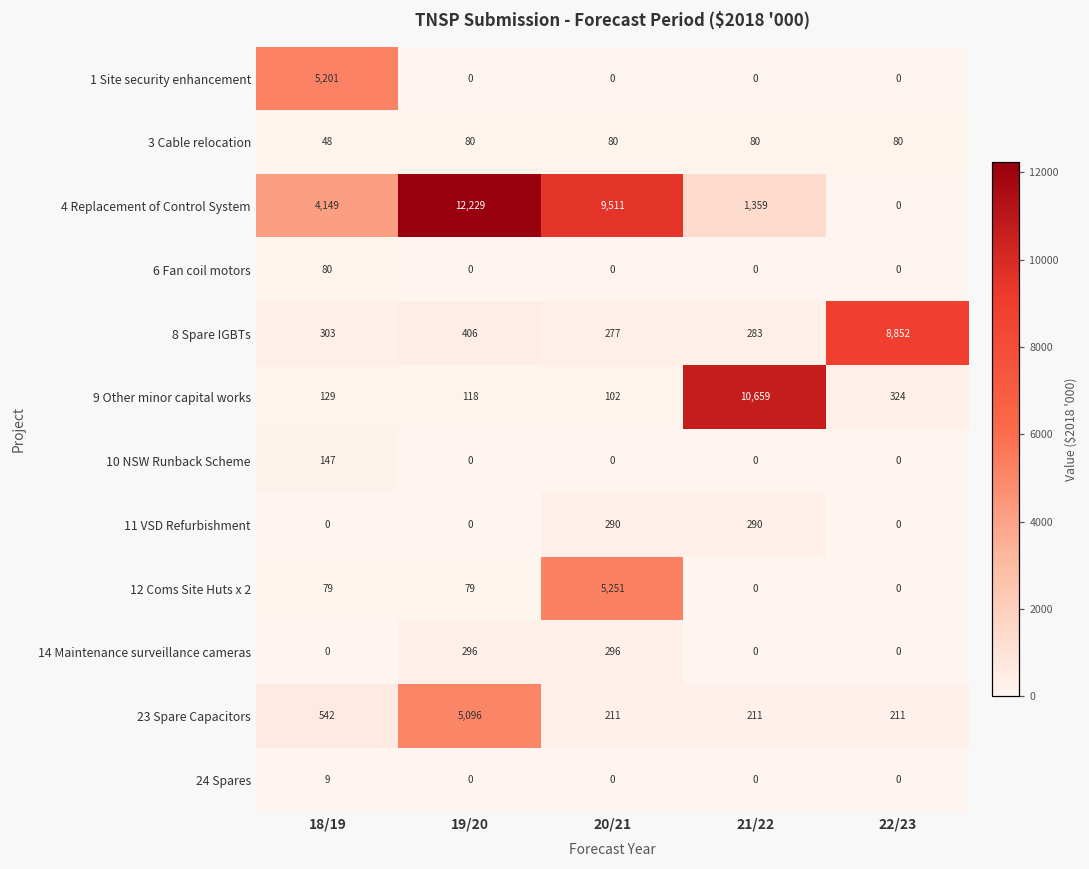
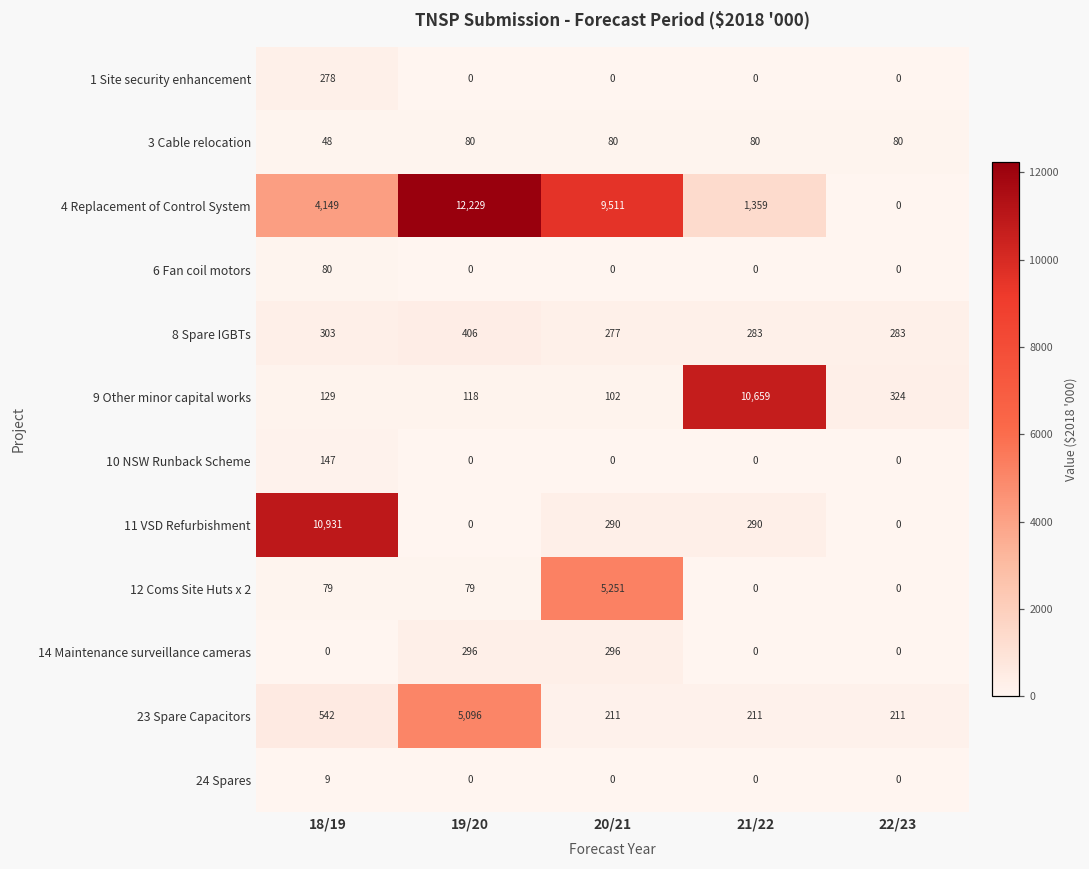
1 Site security enhancement, 18/19: 5,201 -> 278
8 Spare IGBTs, 22/23: 8,852 -> 283
11 VSD Refurbishment, 18/19: 0 -> 10,931
